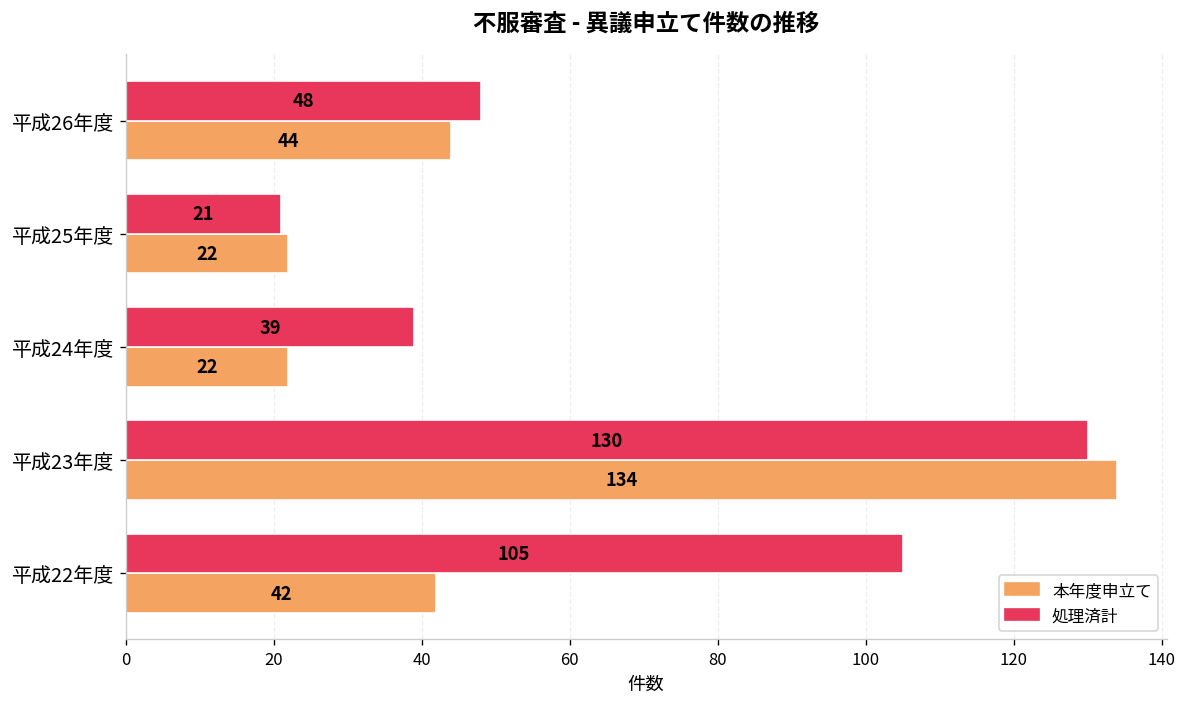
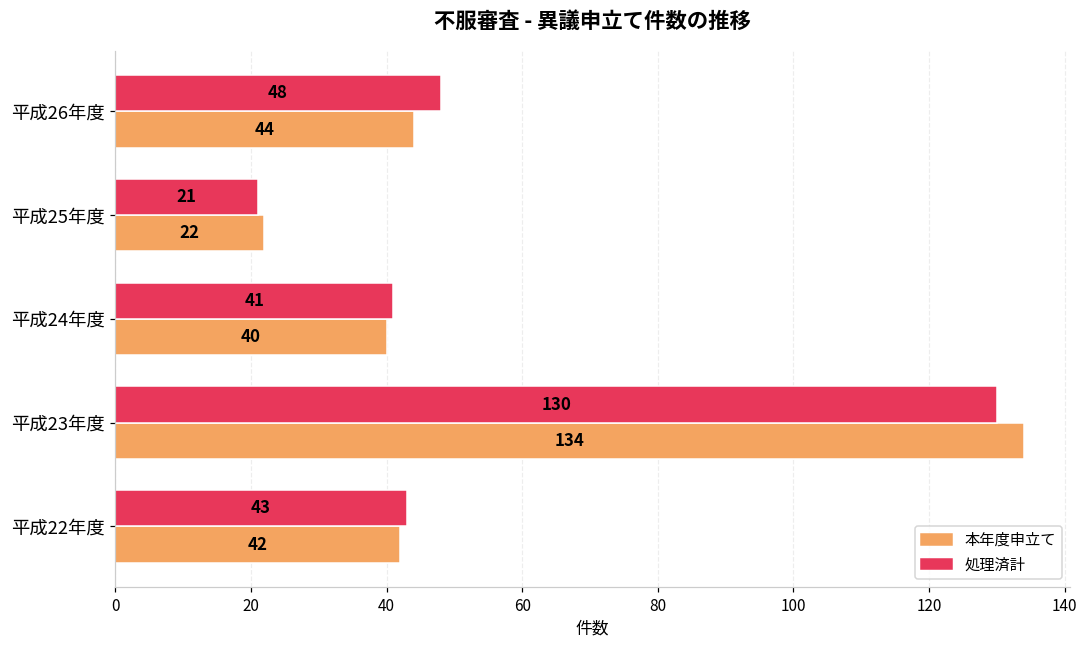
処理済計, 平成24年度: 39 -> 41
本年度申立て, 平成24年度: 22 -> 40
処理済計, 平成22年度: 105 -> 43
